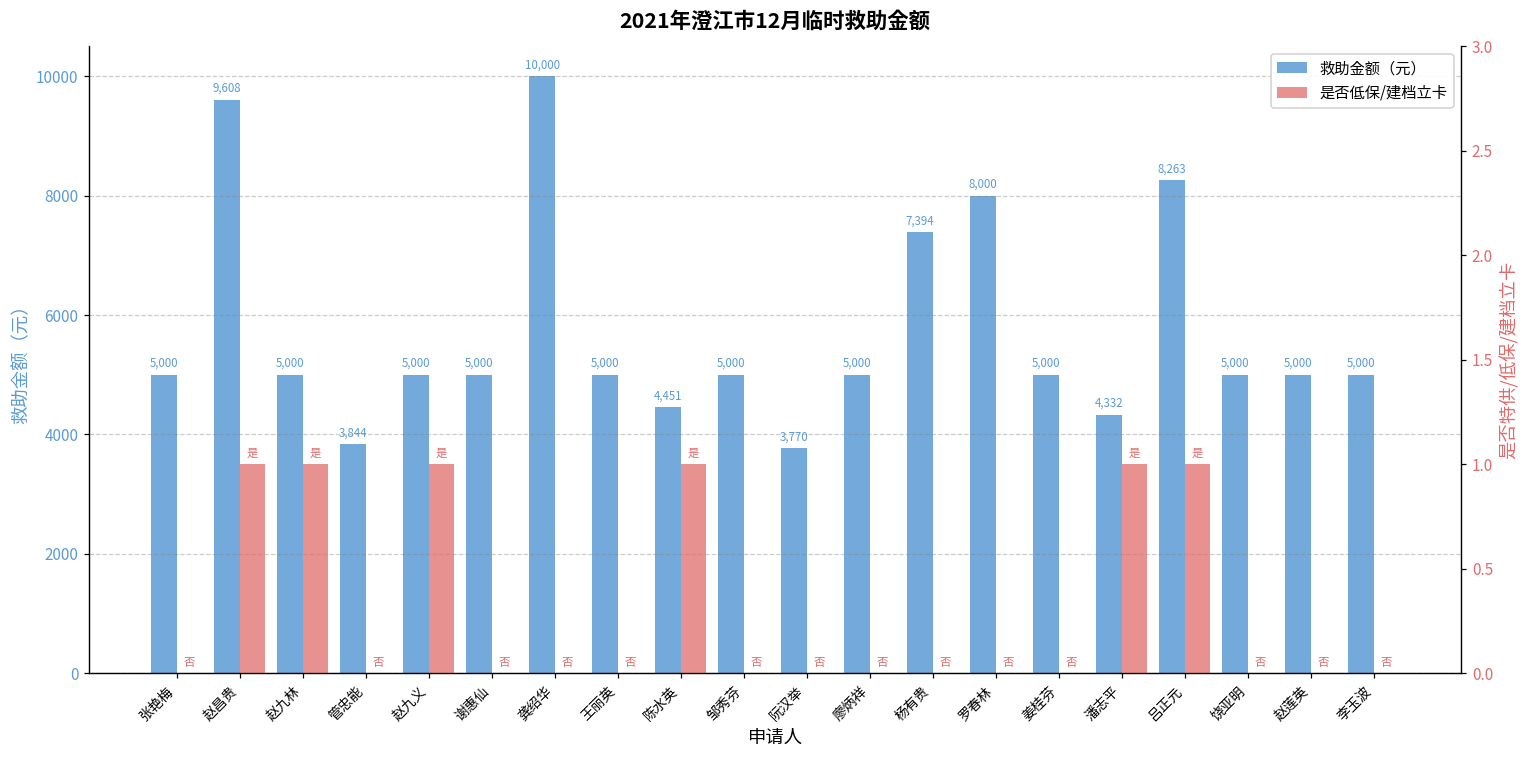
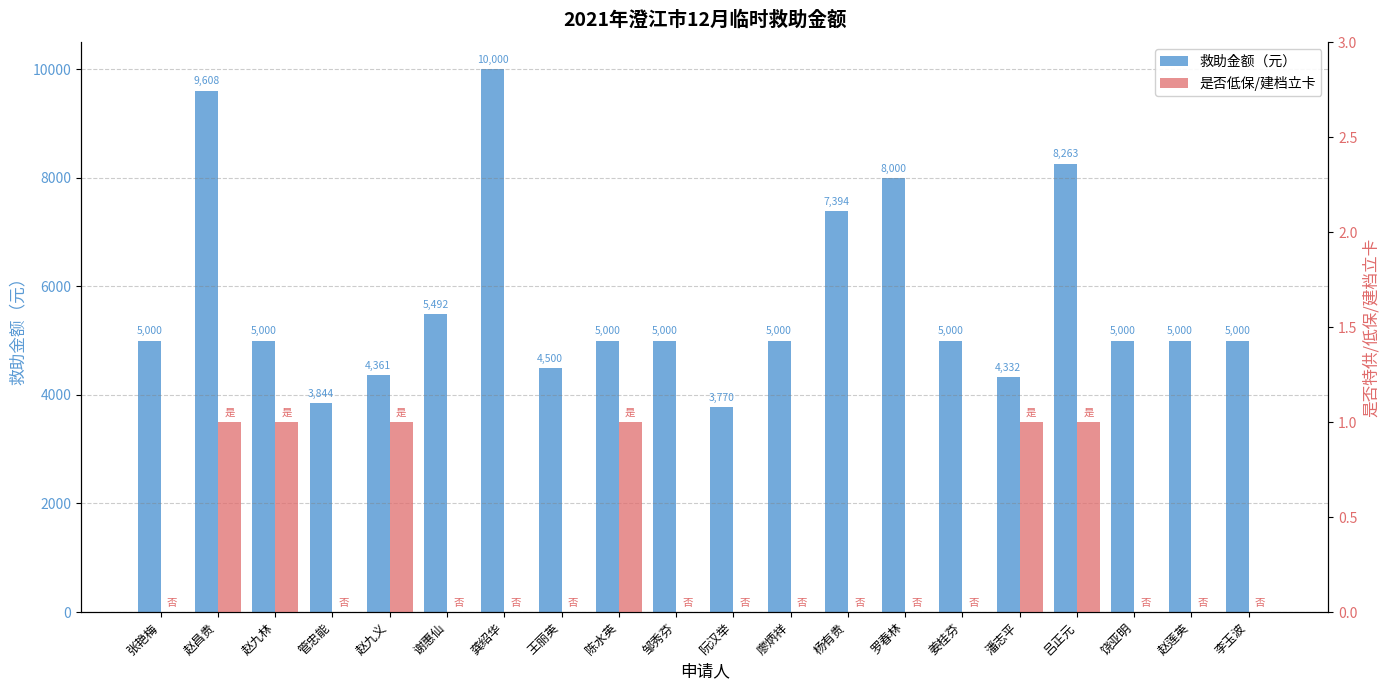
救助金额（元）, 赵九义: 5,000 -> 4,361
救助金额（元）, 谢惠仙: 5,000 -> 5,492
救助金额（元）, 王丽英: 5,000 -> 4,500
救助金额（元）, 陈水英: 4,451 -> 5,000
